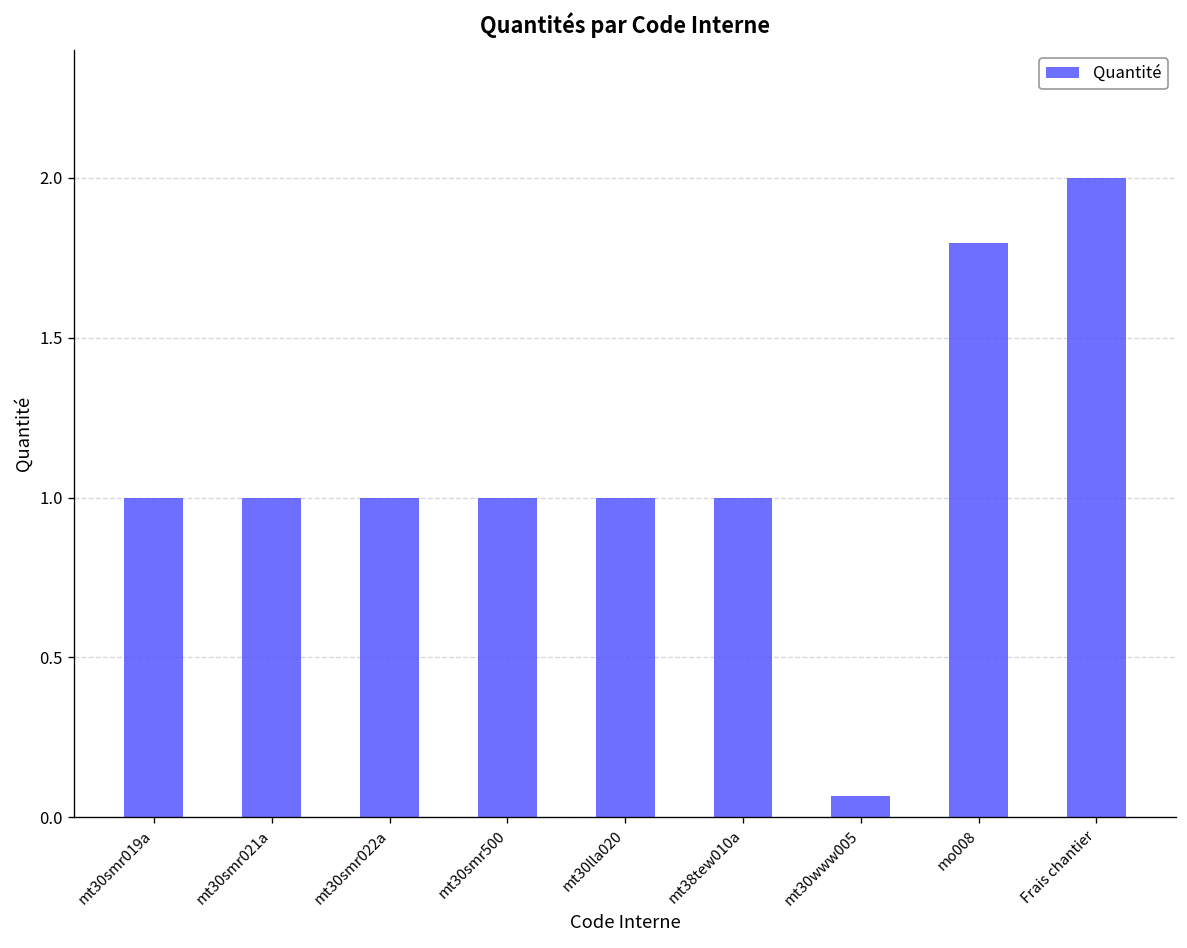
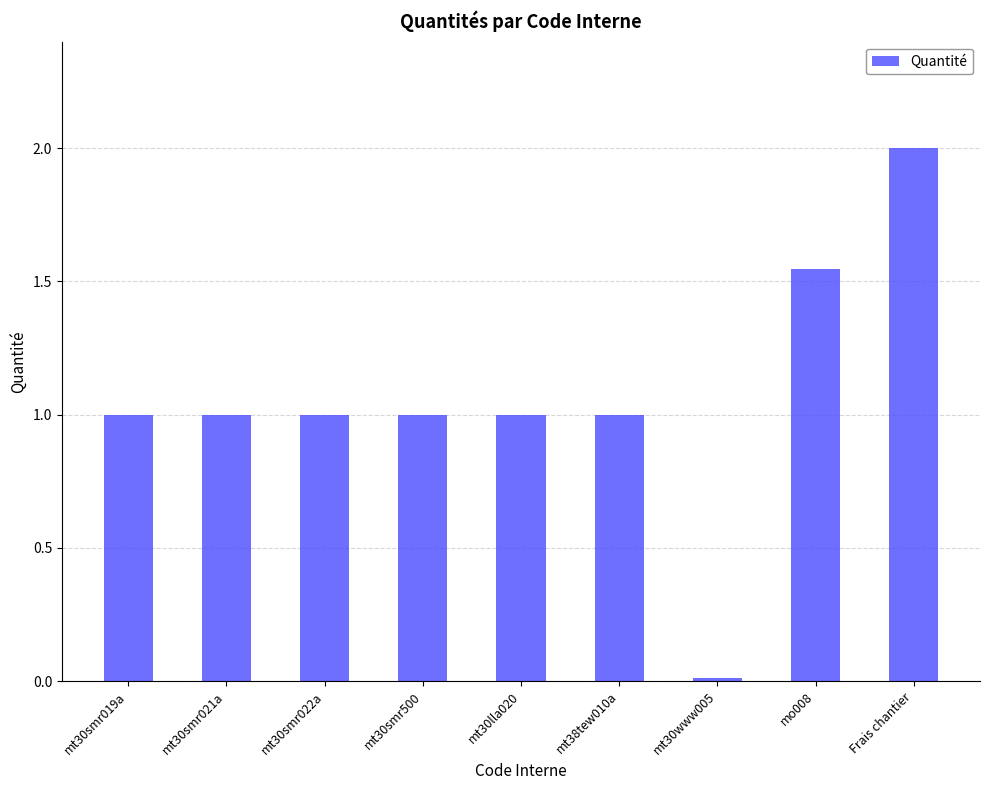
mt30www005: 0.07 -> 0.01
mo008: 1.80 -> 1.55
